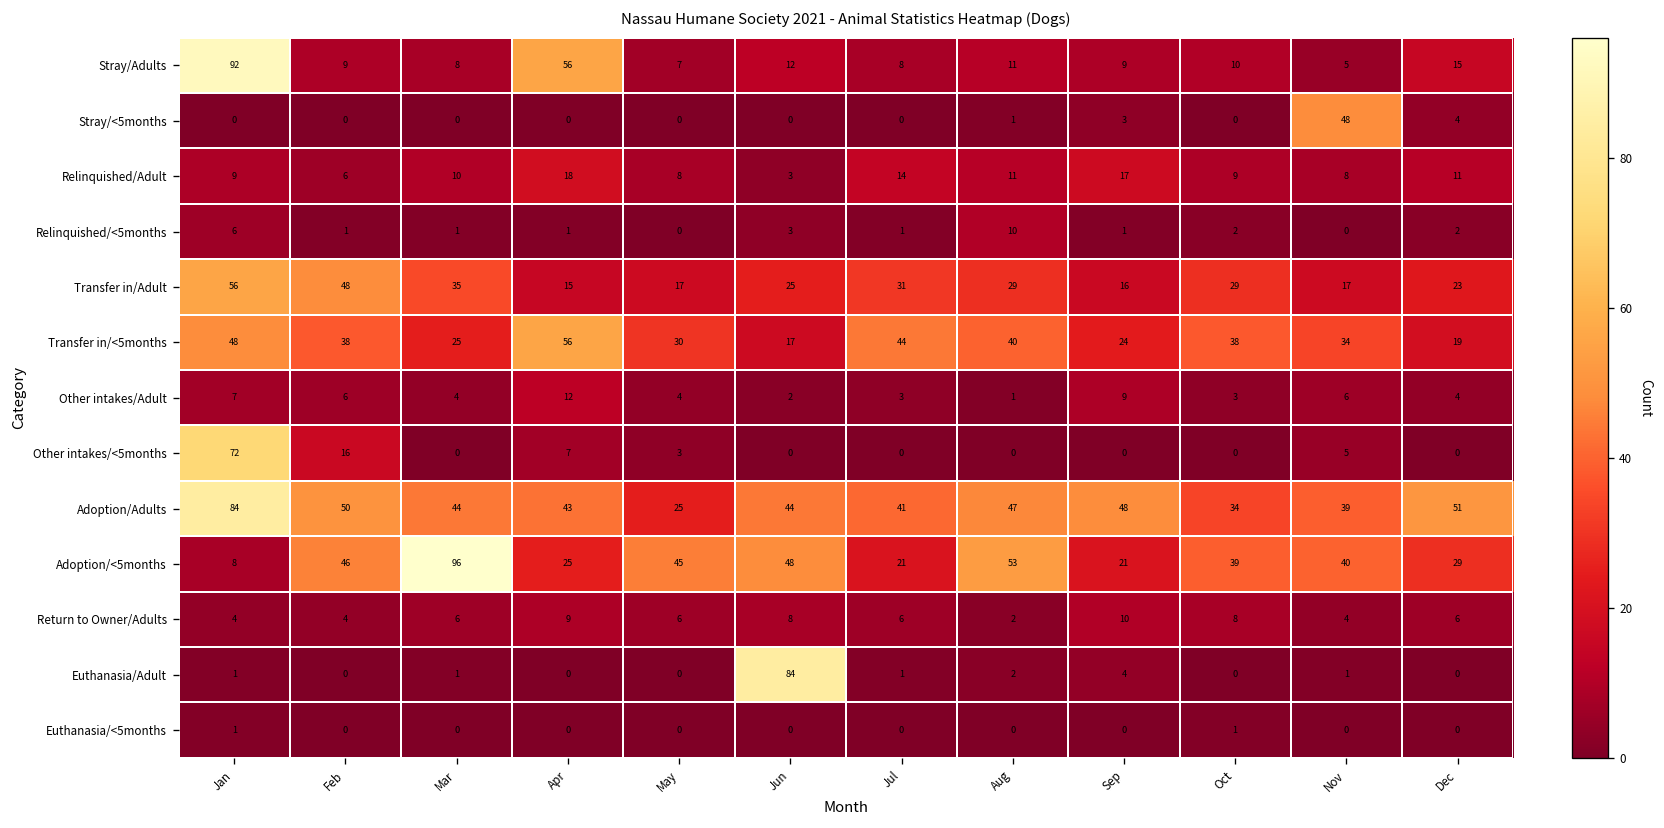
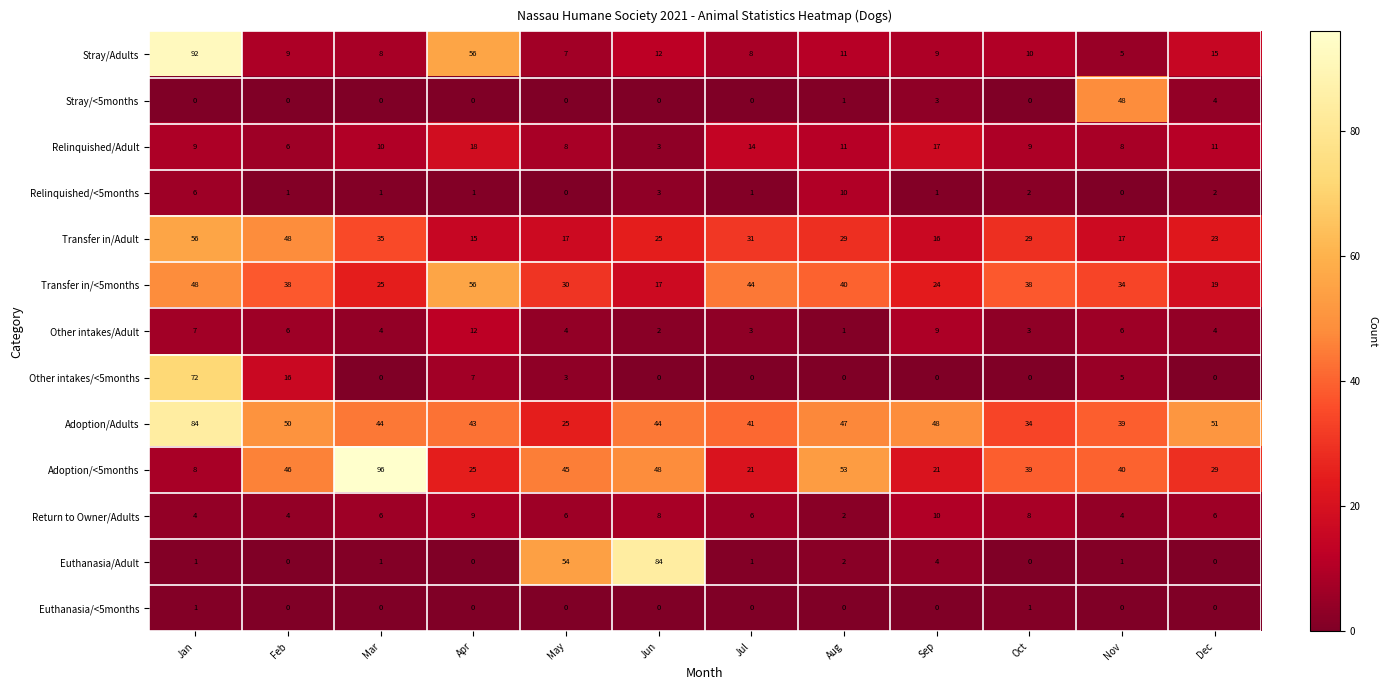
Euthanasia/Adult, May: 0 -> 54
